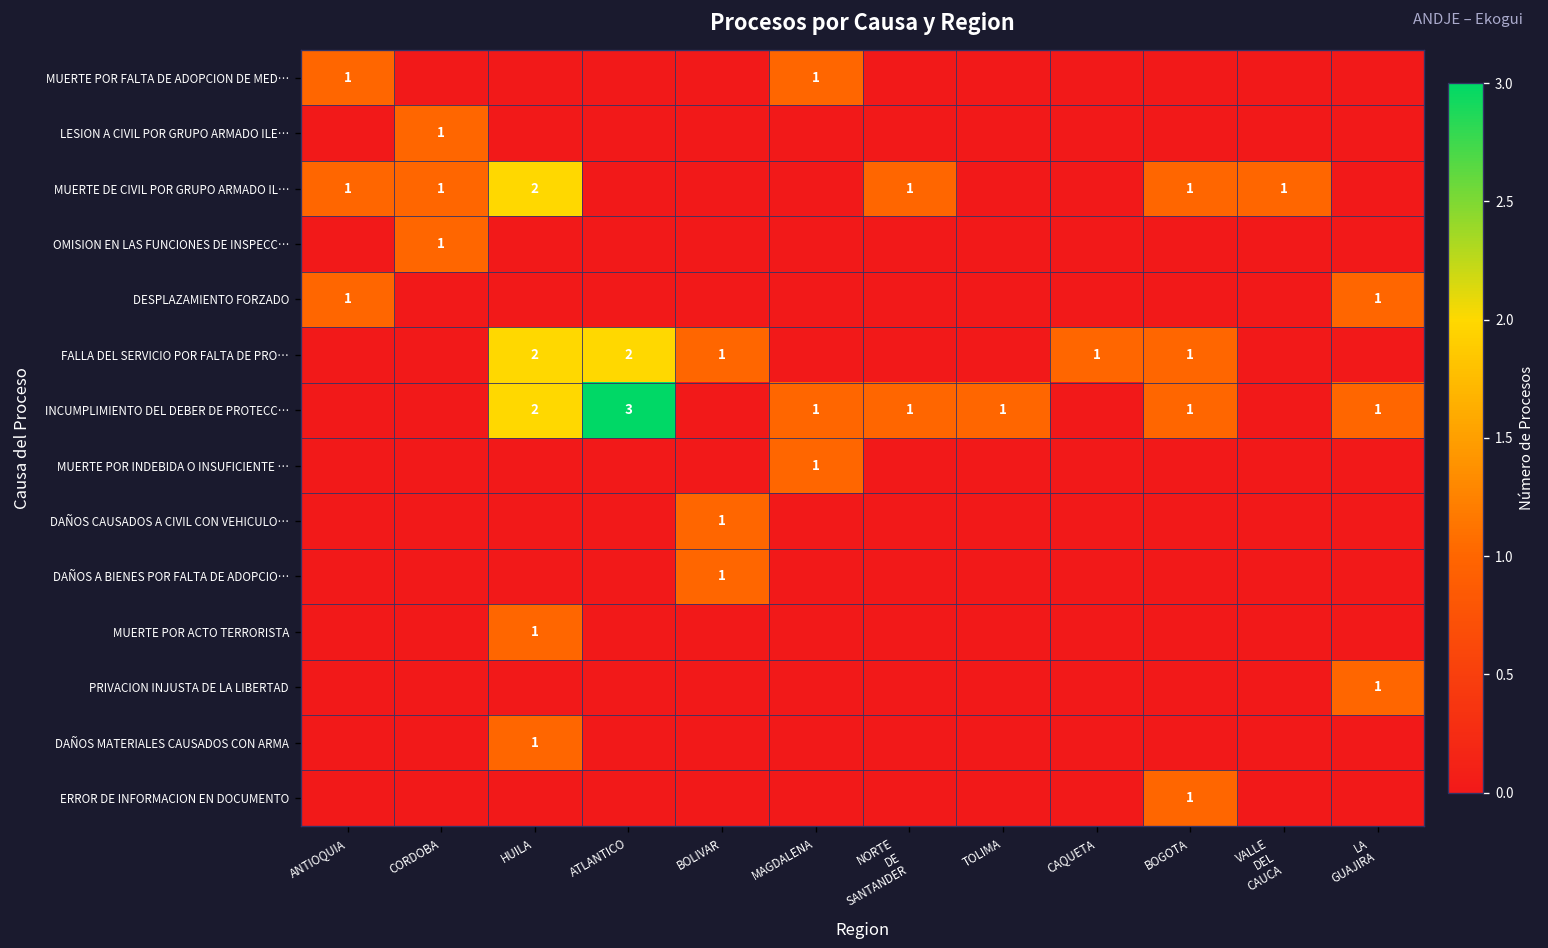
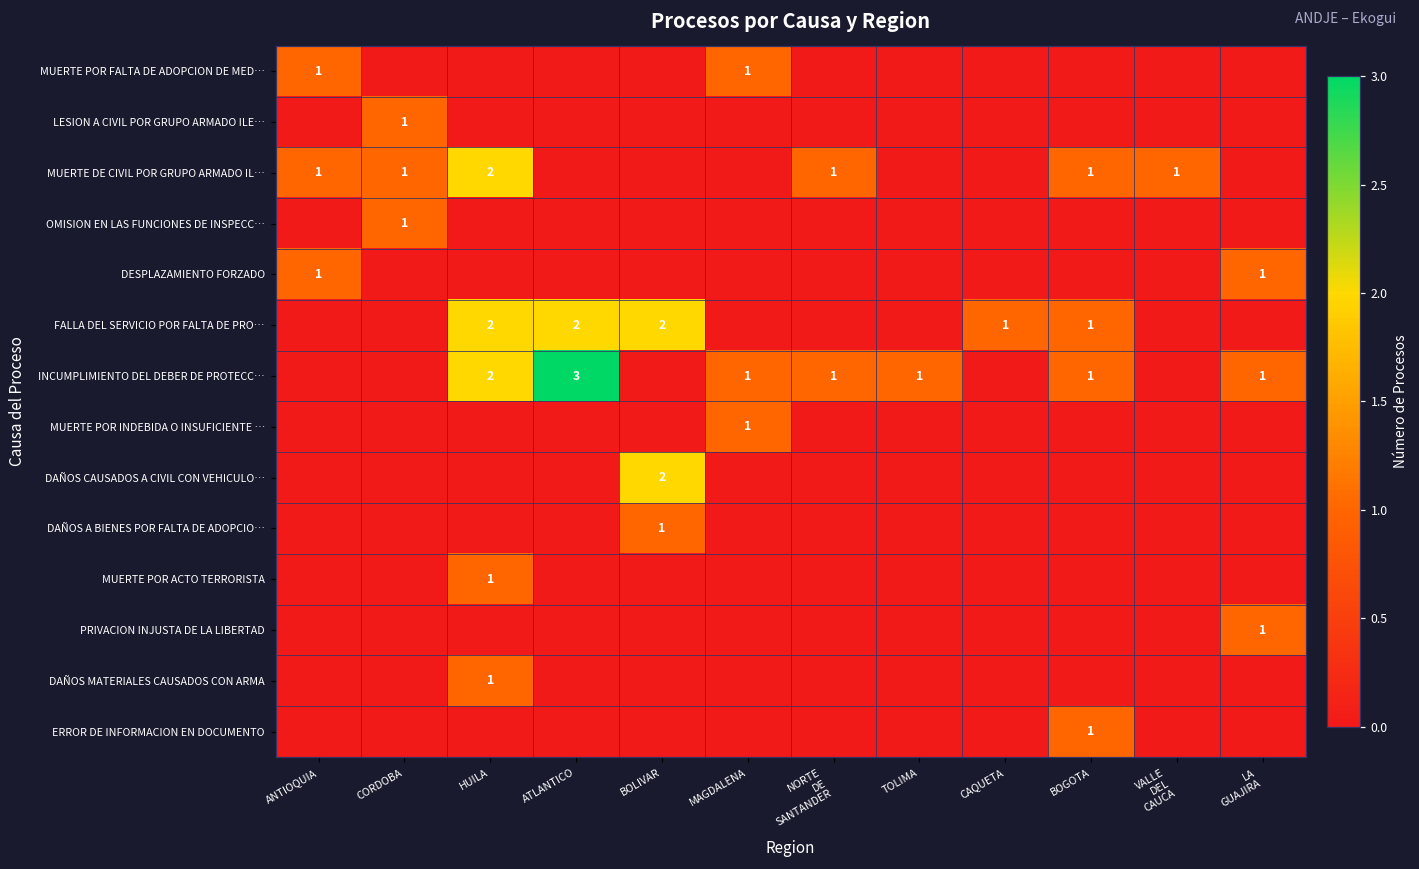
FALLA DEL SERVICIO POR FALTA DE PRO…, BOLIVAR: 1 -> 2
DAÑOS CAUSADOS A CIVIL CON VEHICULO…, BOLIVAR: 1 -> 2
